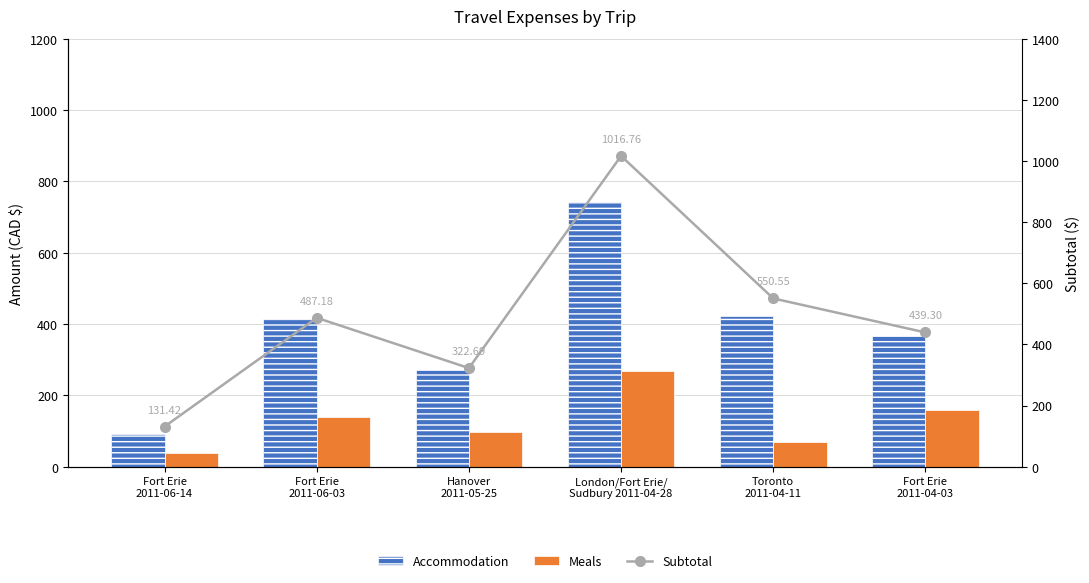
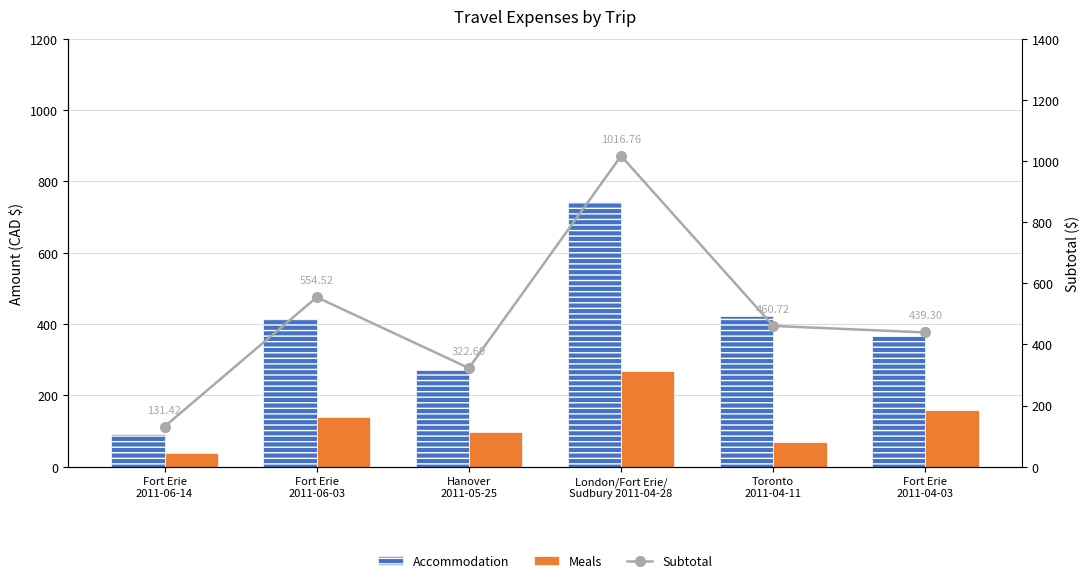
Subtotal, Fort Erie 2011-06-03: 487.18 -> 554.52
Subtotal, Toronto 2011-04-11: 550.55 -> 460.72
